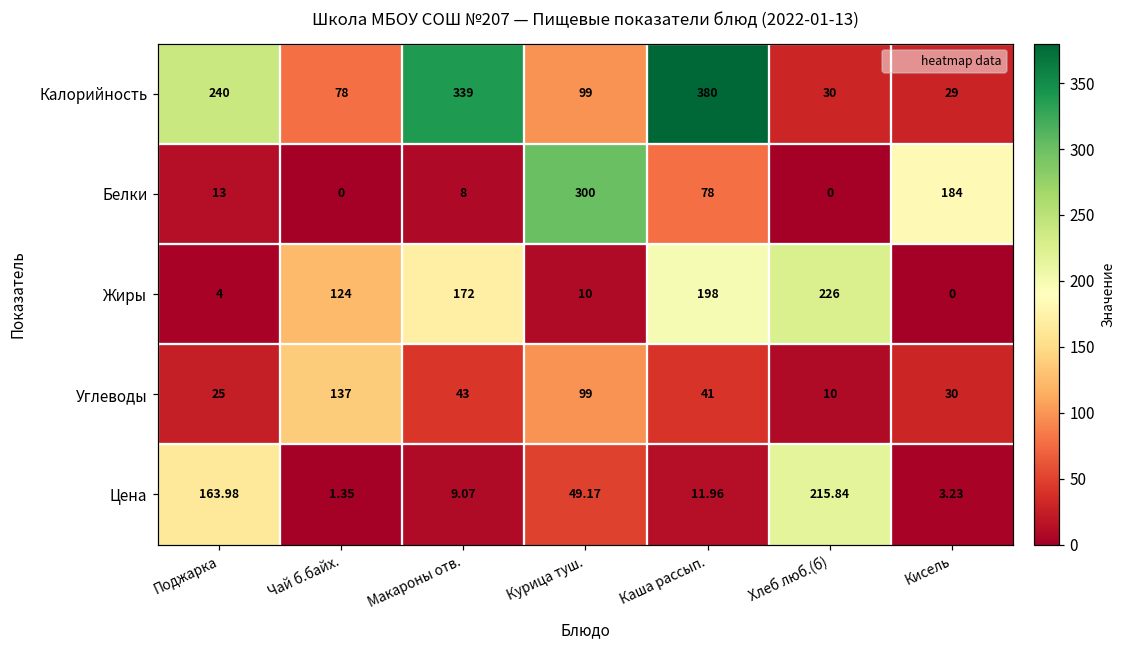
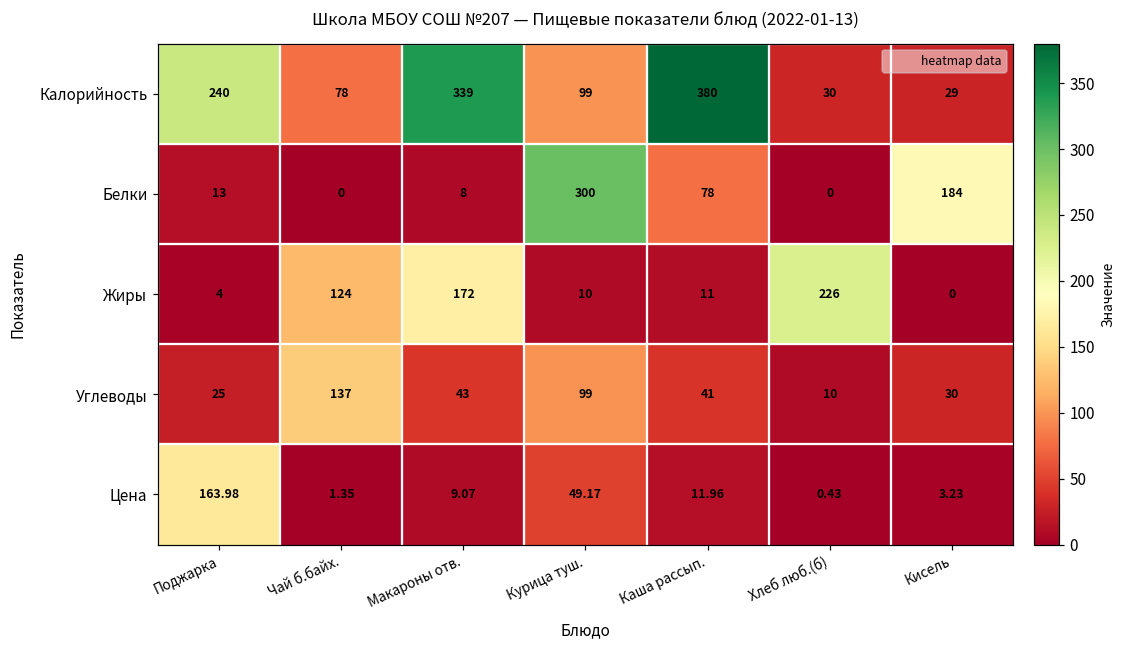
Жиры, Каша рассып.: 198 -> 11
Цена, Хлеб люб.(б): 215.84 -> 0.43
